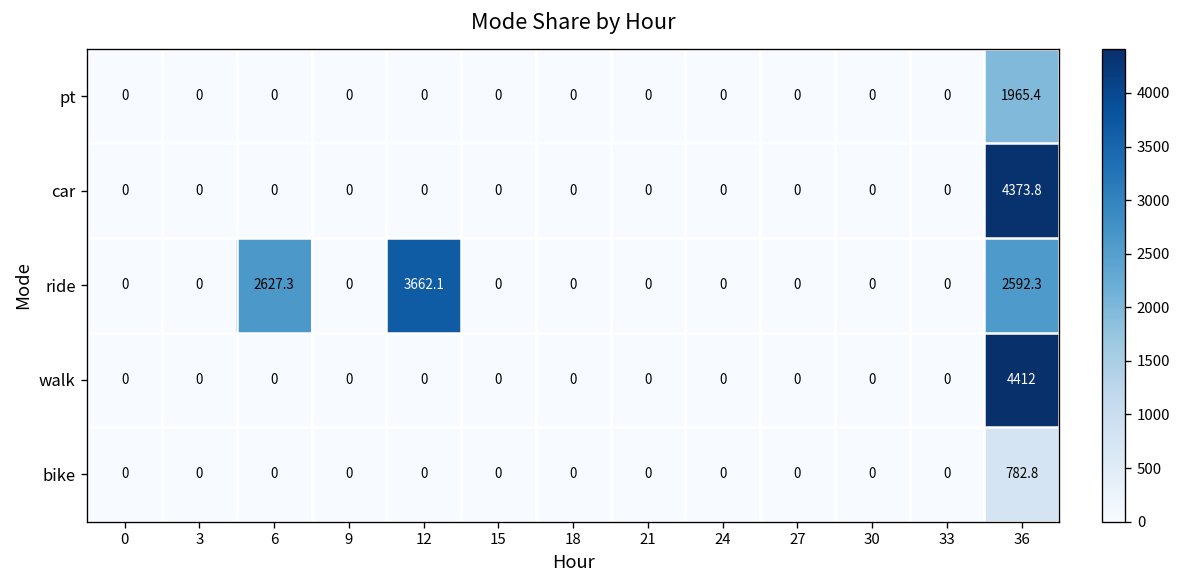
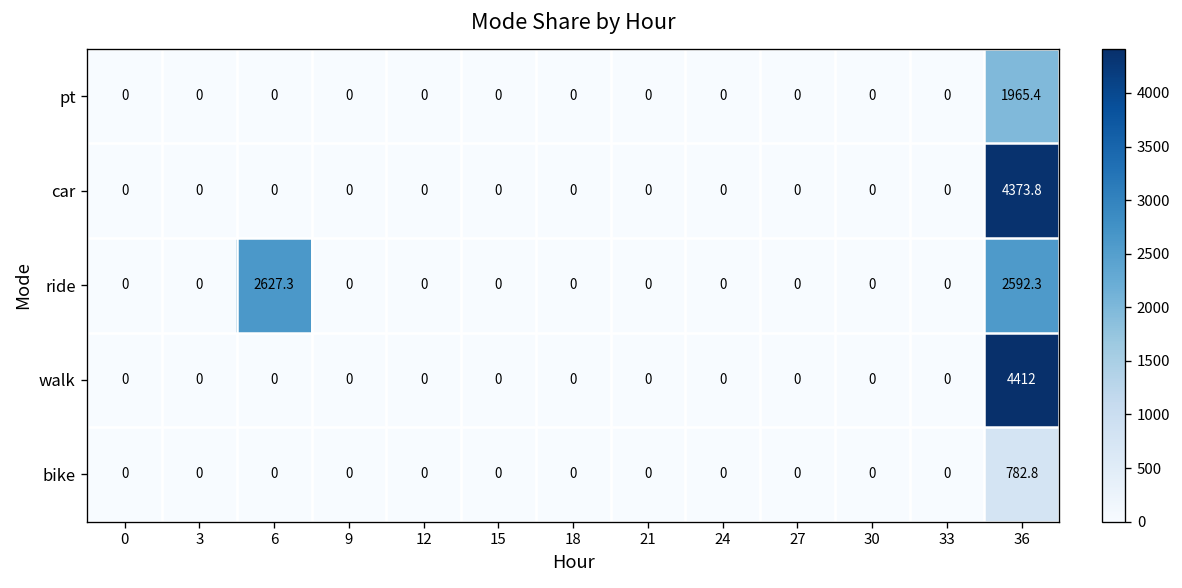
ride, 12: 3662.1 -> 0
